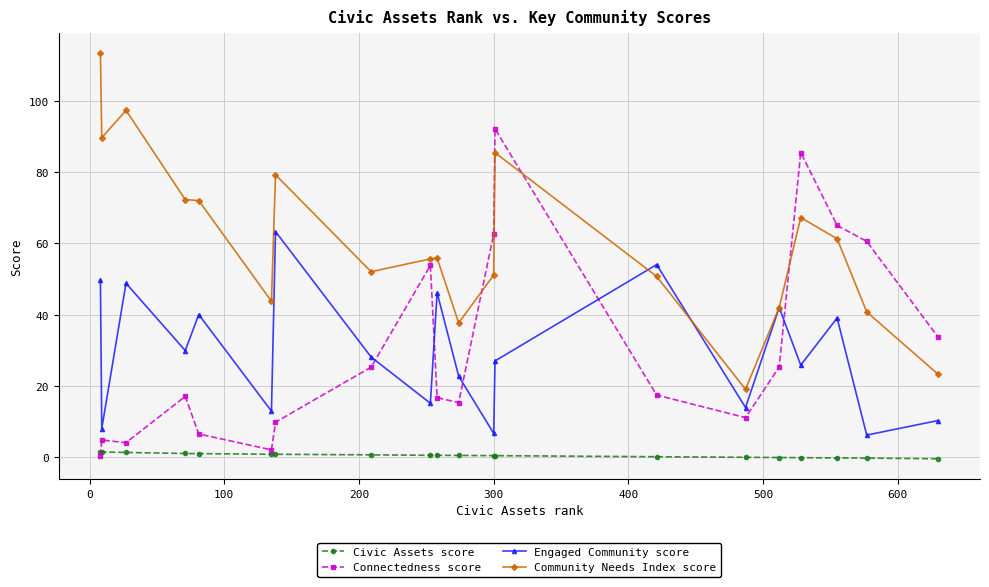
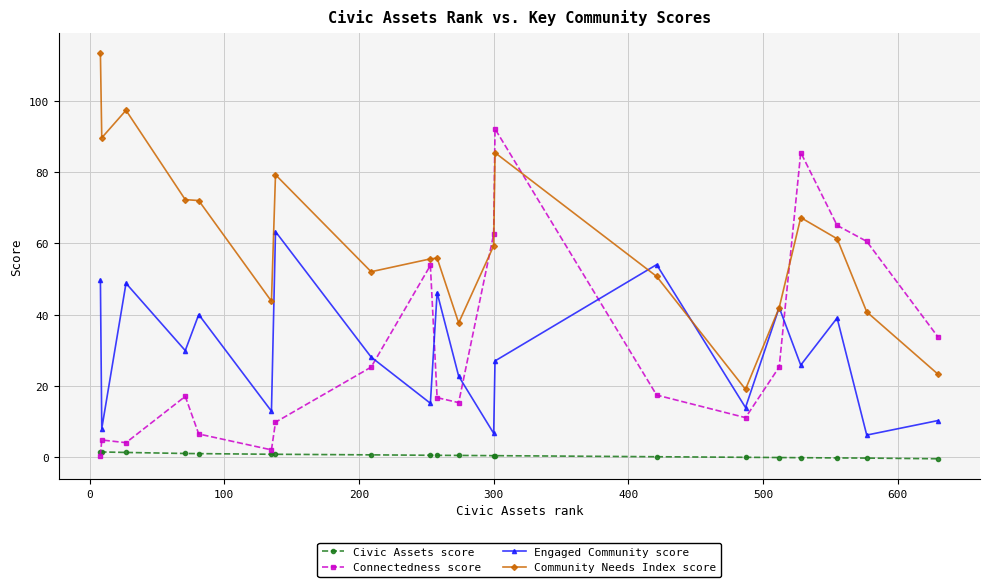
Community Needs Index score, 300: 51 -> 59
